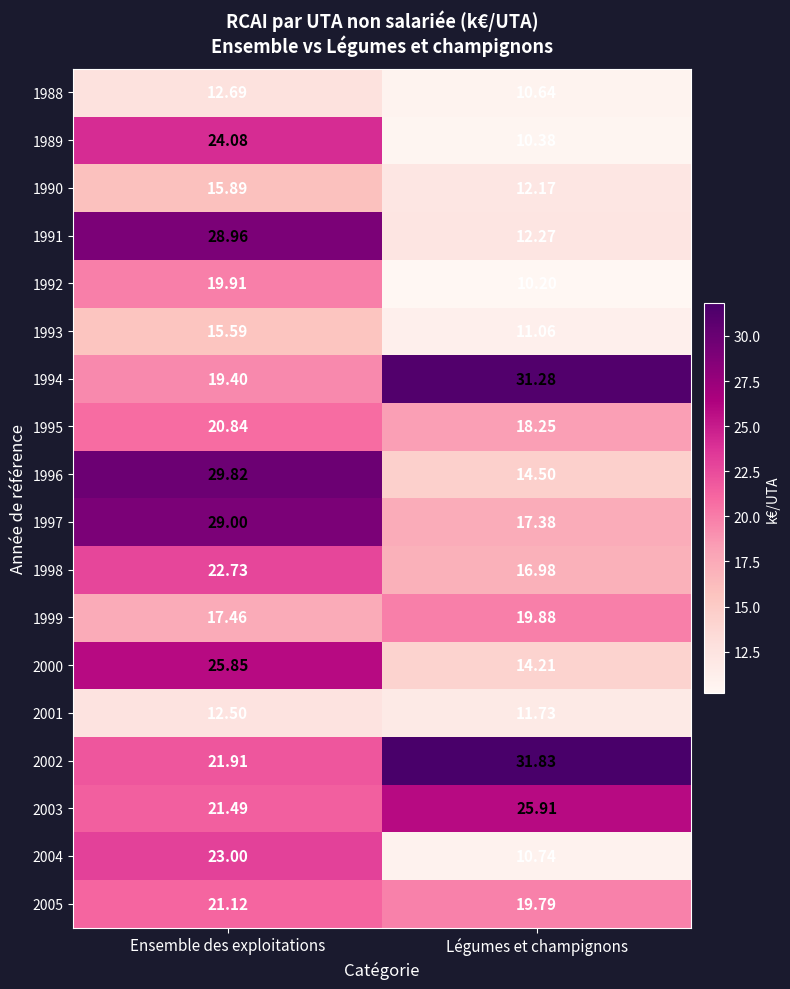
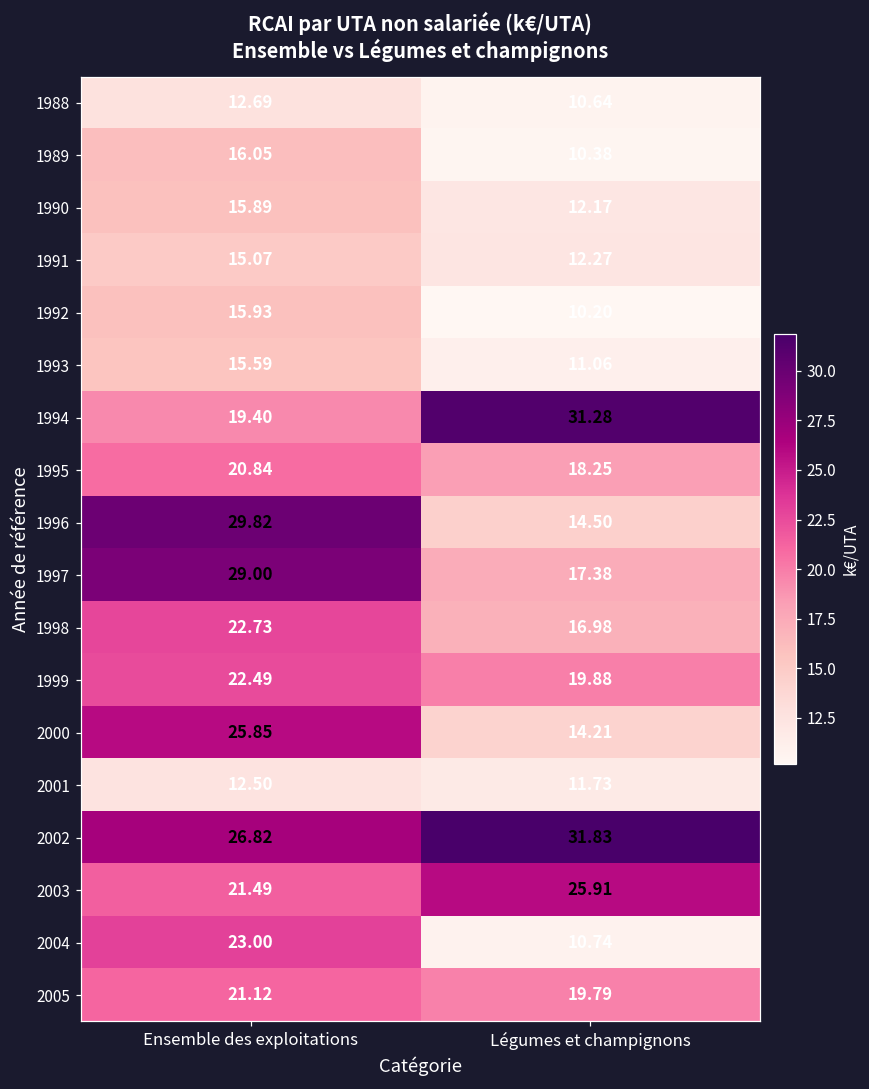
1989, Ensemble des exploitations: 24.08 -> 16.05
1991, Ensemble des exploitations: 28.96 -> 15.07
1992, Ensemble des exploitations: 19.91 -> 15.93
1999, Ensemble des exploitations: 17.46 -> 22.49
2002, Ensemble des exploitations: 21.91 -> 26.82
